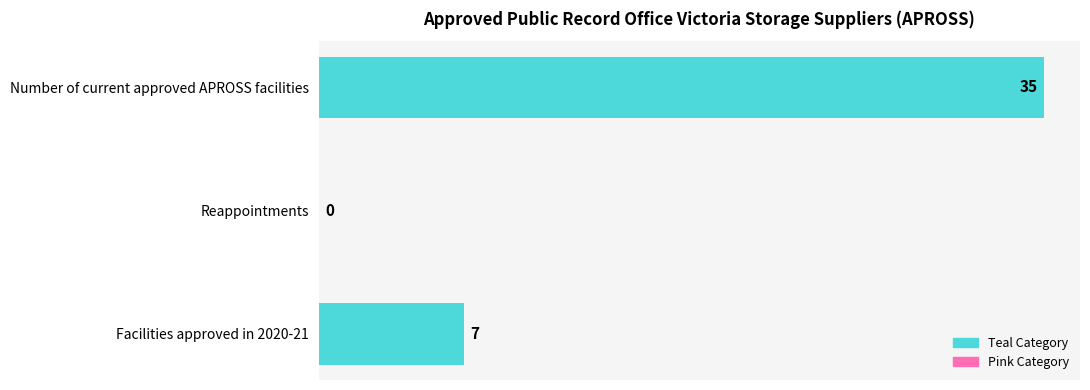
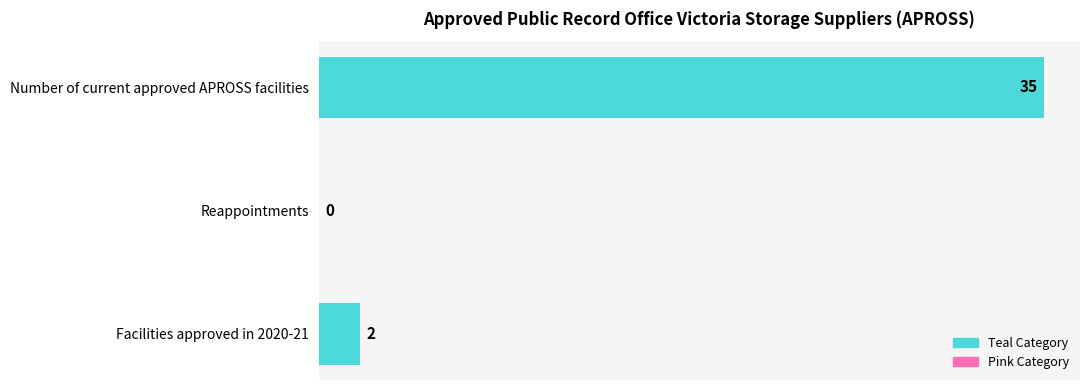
Facilities approved in 2020-21: 7 -> 2
